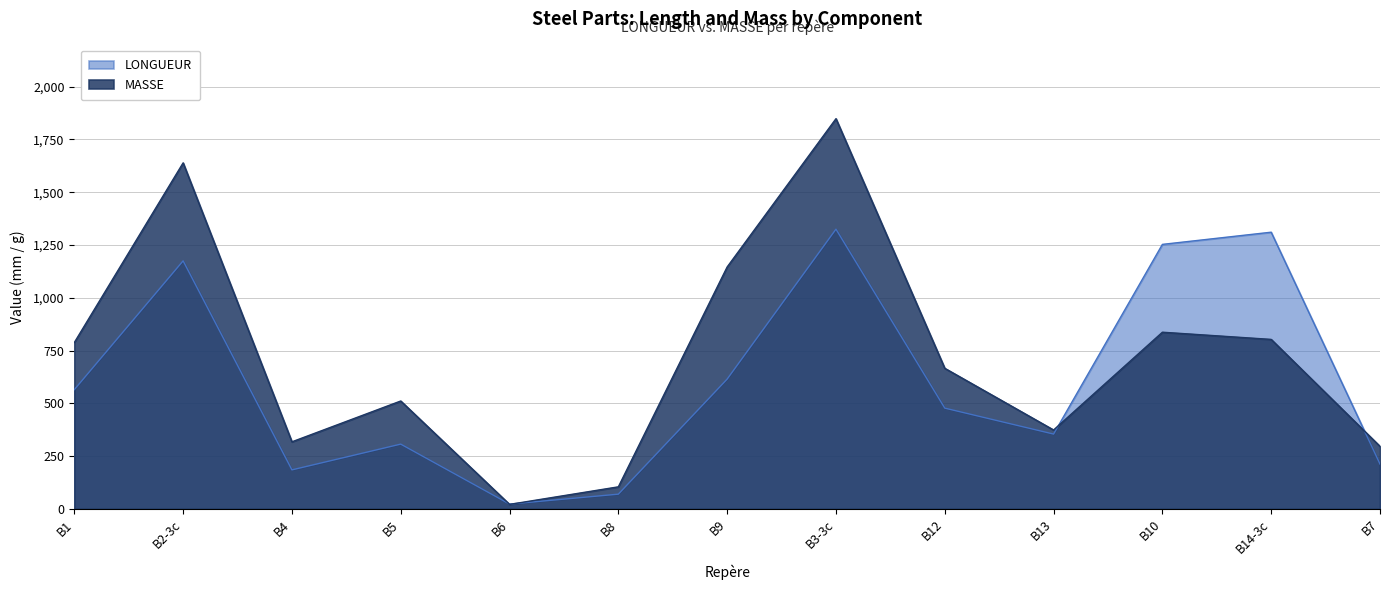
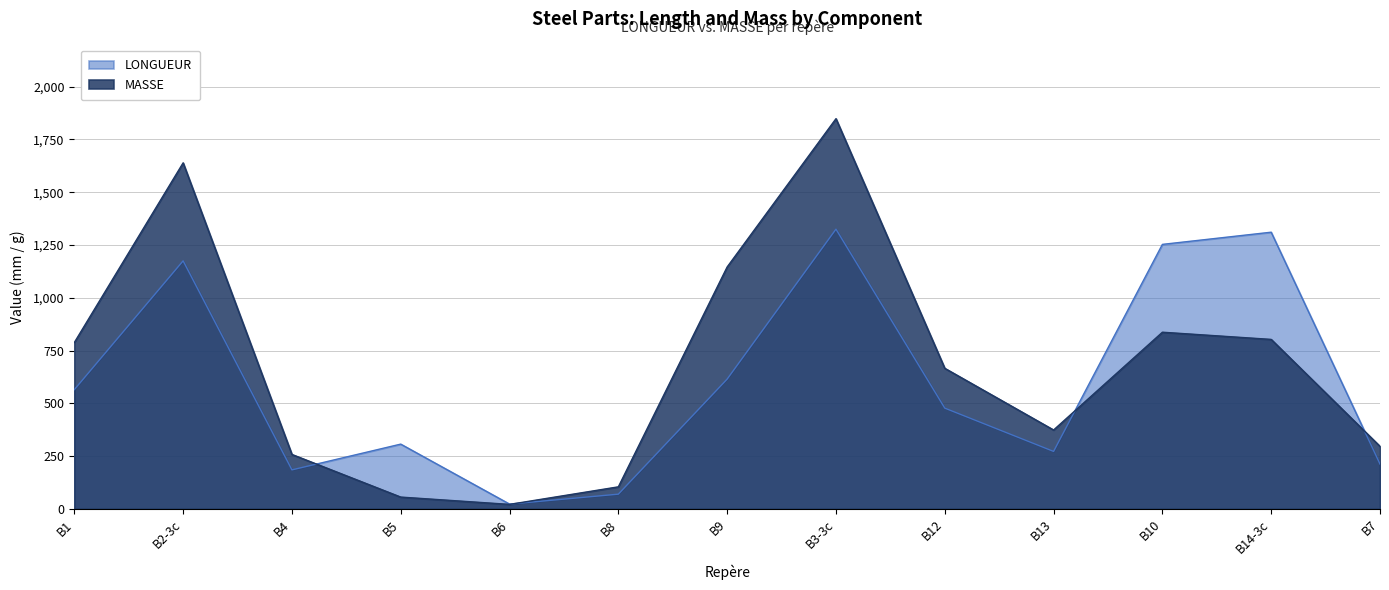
MASSE, B4: 320 -> 260
MASSE, B5: 510 -> 60
LONGUEUR, B13: 350 -> 270
